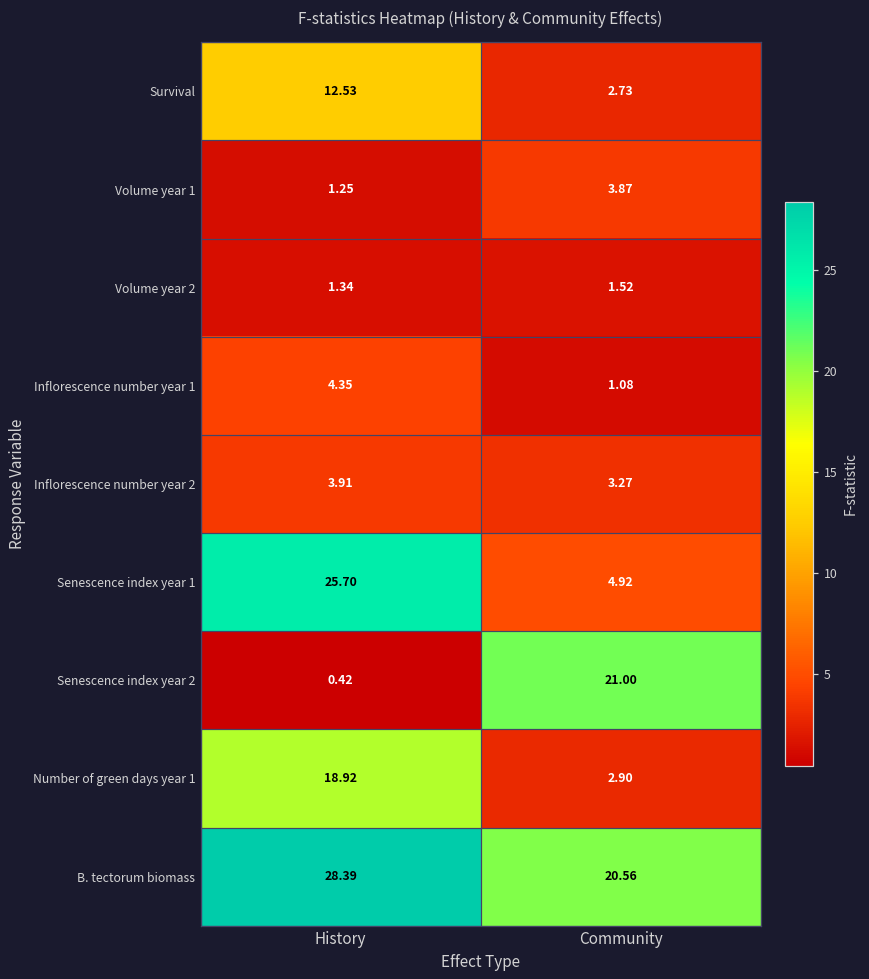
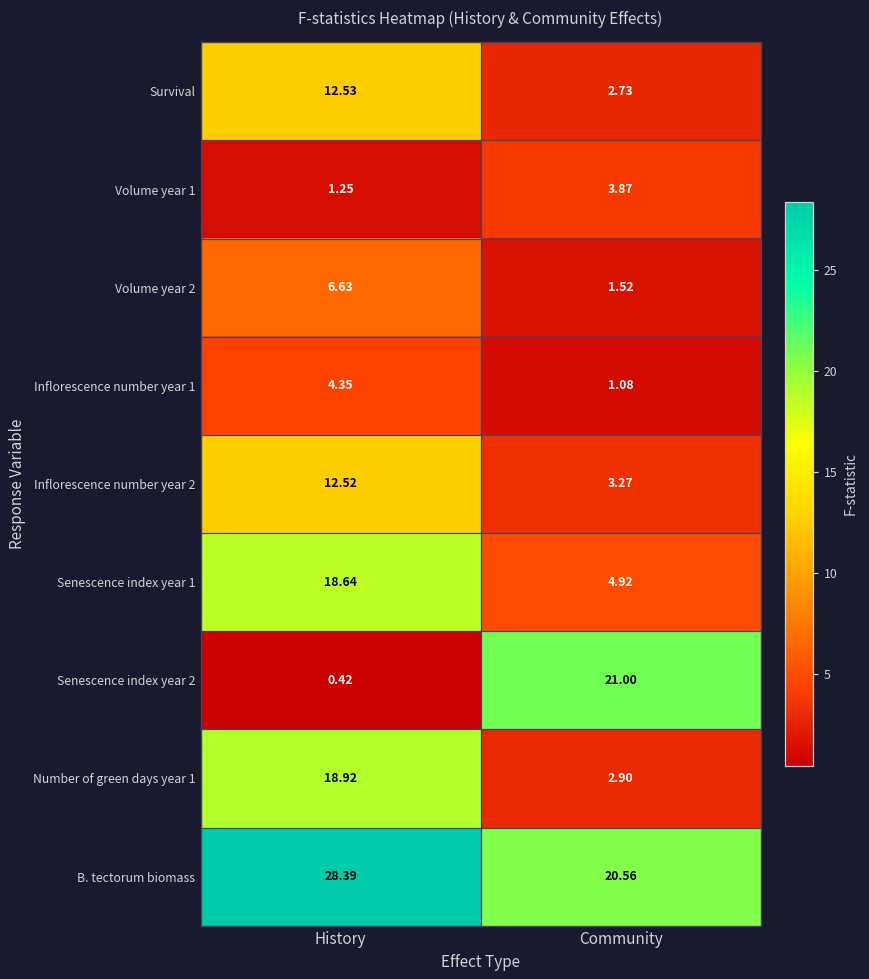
Volume year 2, History: 1.34 -> 6.63
Inflorescence number year 2, History: 3.91 -> 12.52
Senescence index year 1, History: 25.70 -> 18.64
